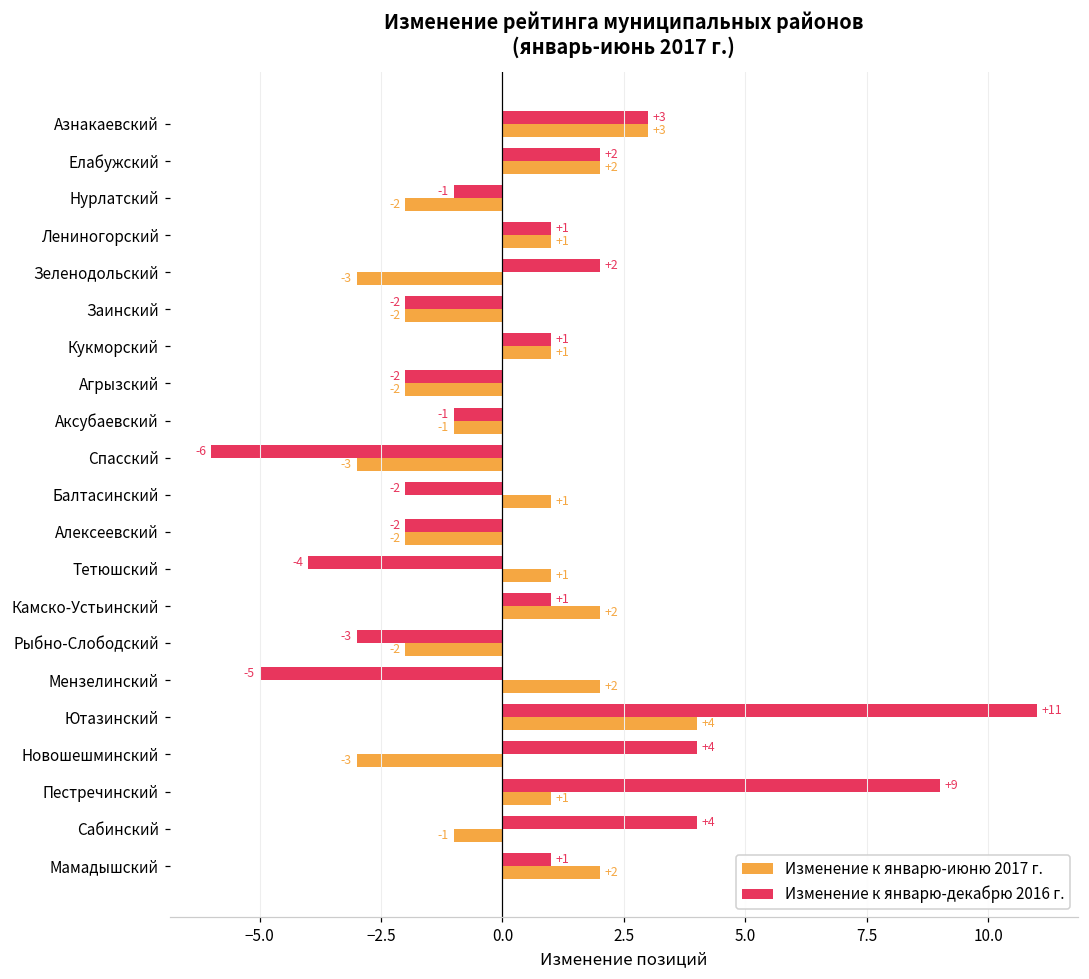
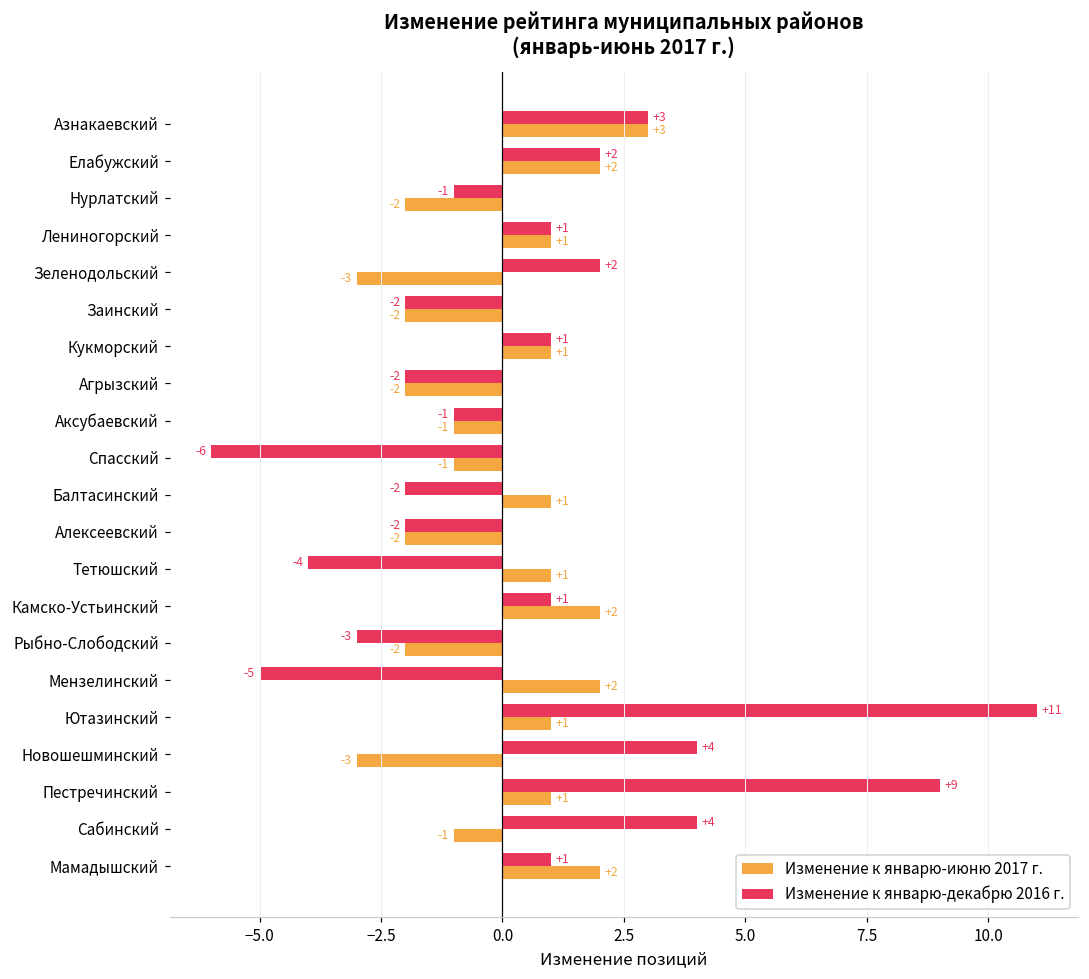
Изменение к январю-июню 2017 г., Спасский: -3 -> -1
Изменение к январю-июню 2017 г., Ютазинский: +4 -> +1
